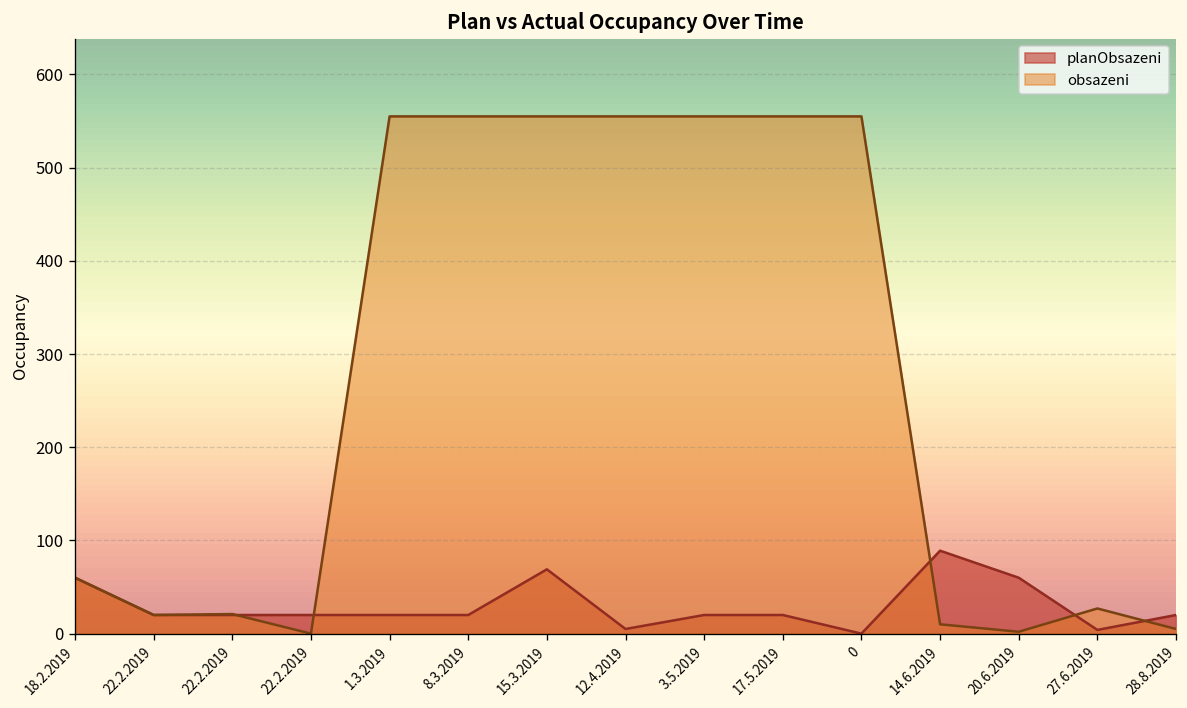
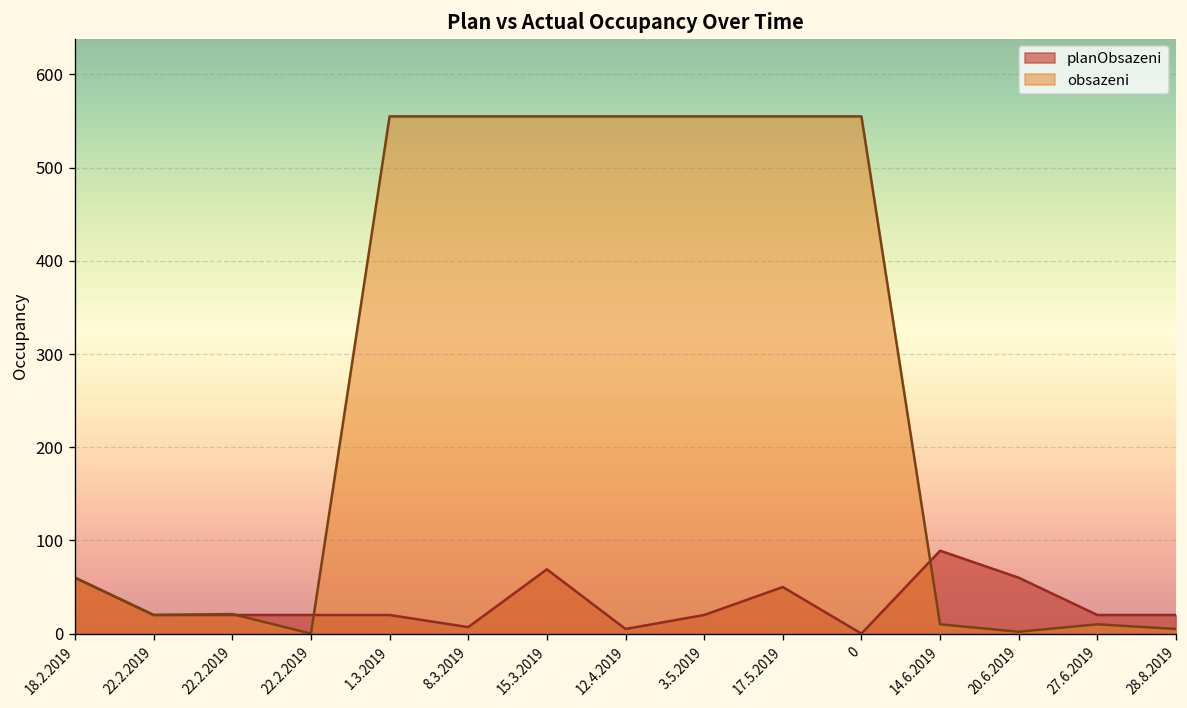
planObsazeni, 8.3.2019: 20 -> 10
planObsazeni, 17.5.2019: 20 -> 50
planObsazeni, 27.6.2019: 0 -> 20
obsazeni, 27.6.2019: 30 -> 10
